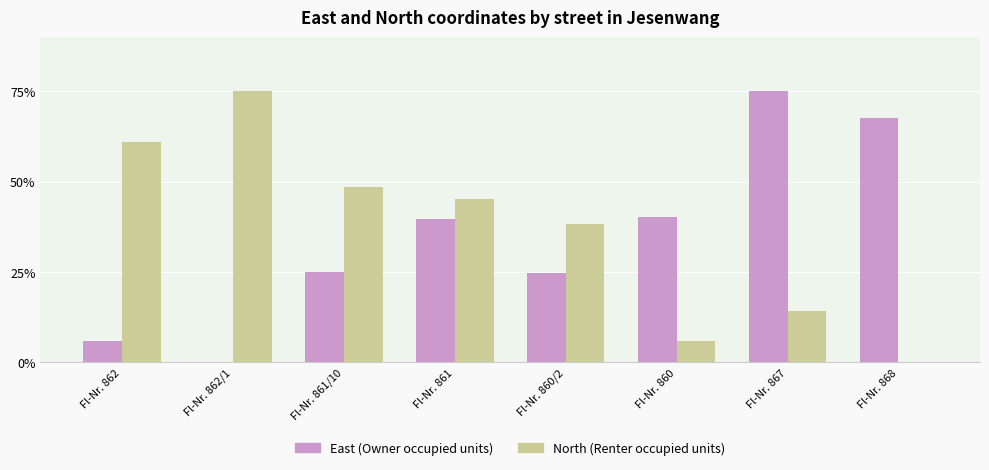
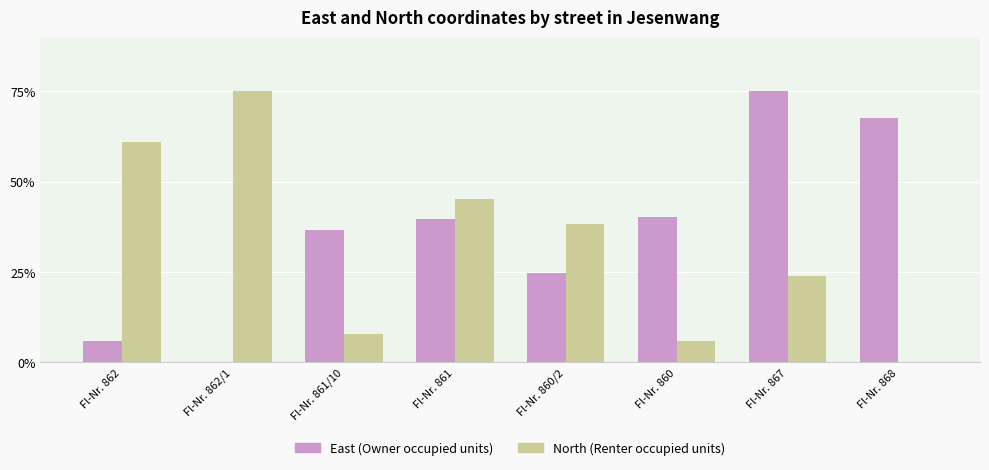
East (Owner occupied units), Fl-Nr. 861/10: 25% -> 36%
North (Renter occupied units), Fl-Nr. 861/10: 48% -> 8%
North (Renter occupied units), Fl-Nr. 867: 14% -> 24%
